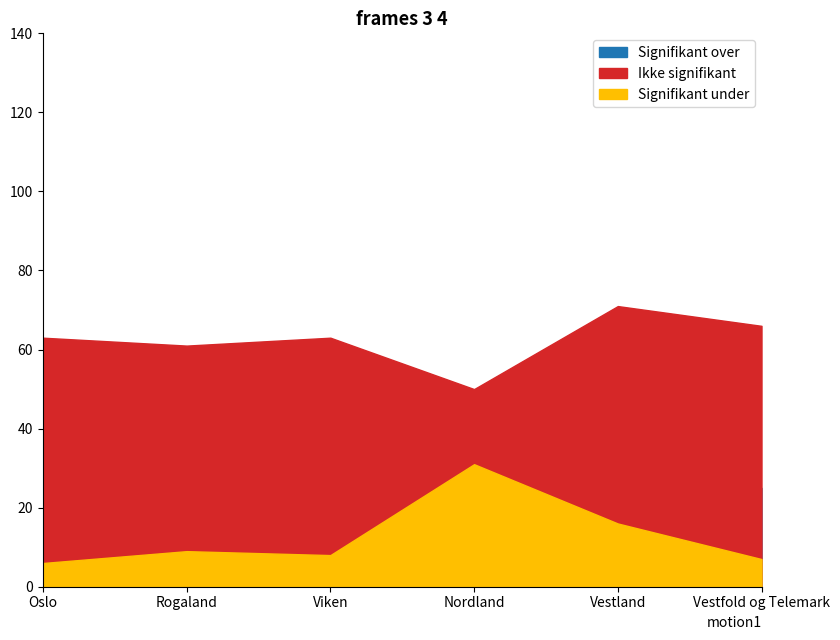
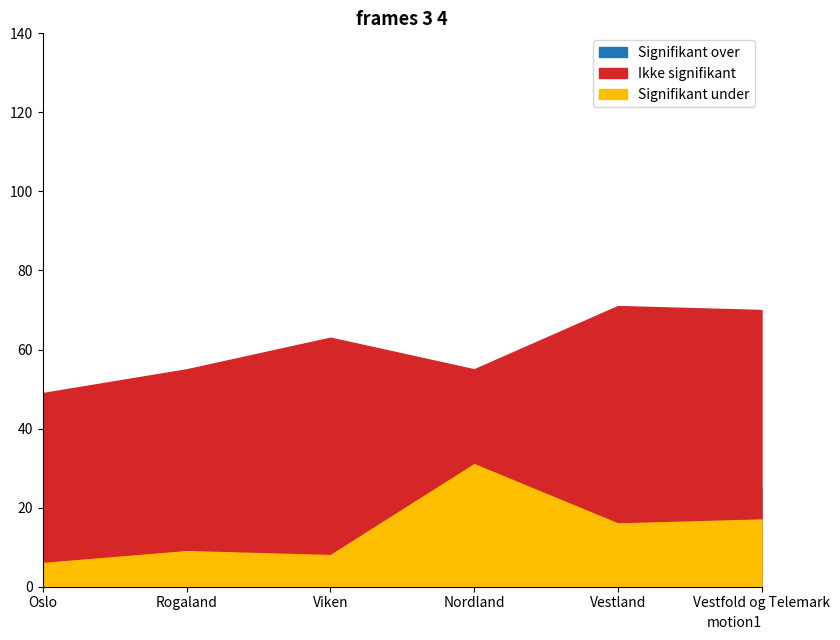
Ikke signifikant, Oslo: 63 -> 49
Ikke signifikant, Rogaland: 61 -> 55
Ikke signifikant, Nordland: 50 -> 55
Ikke signifikant, Vestfold og Telemark: 66 -> 70
Signifikant under, Vestfold og Telemark: 7 -> 17
